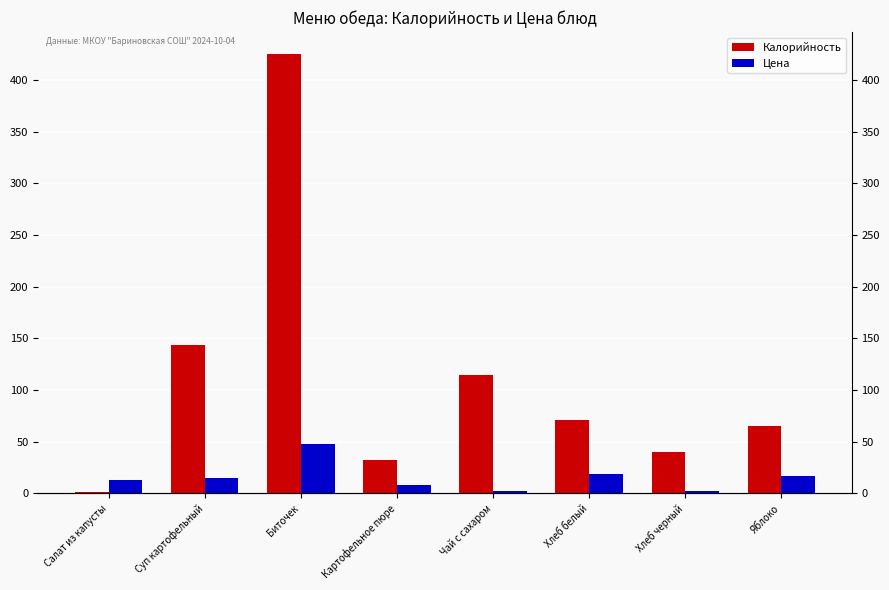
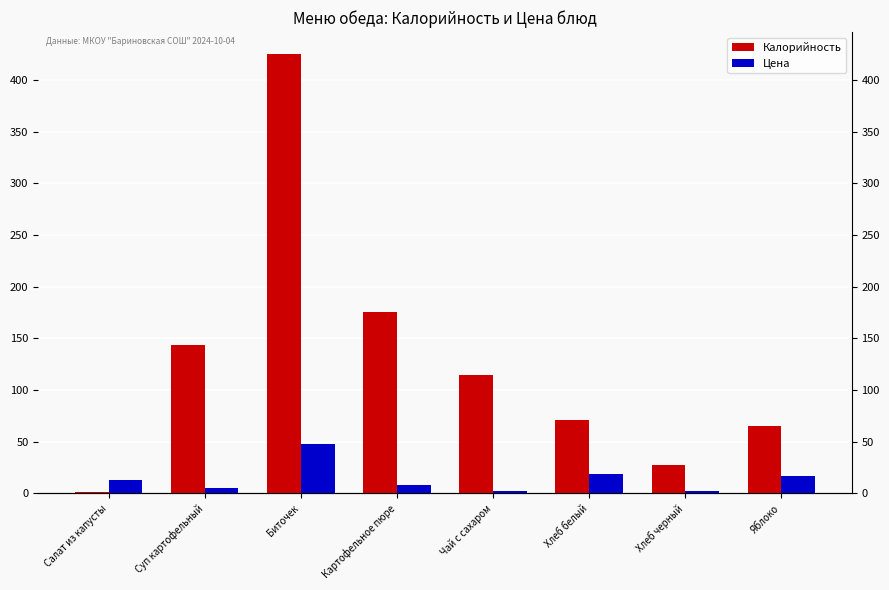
Цена, Суп картофельный: 15 -> 5
Калорийность, Картофельное пюре: 32 -> 175
Калорийность, Хлеб черный: 40 -> 27
